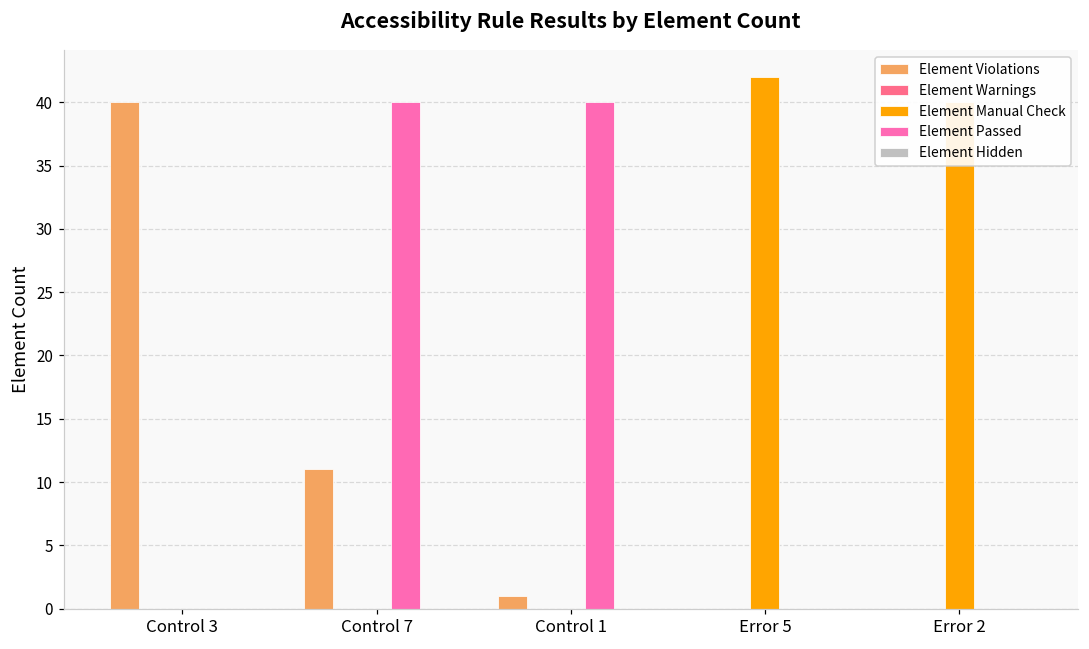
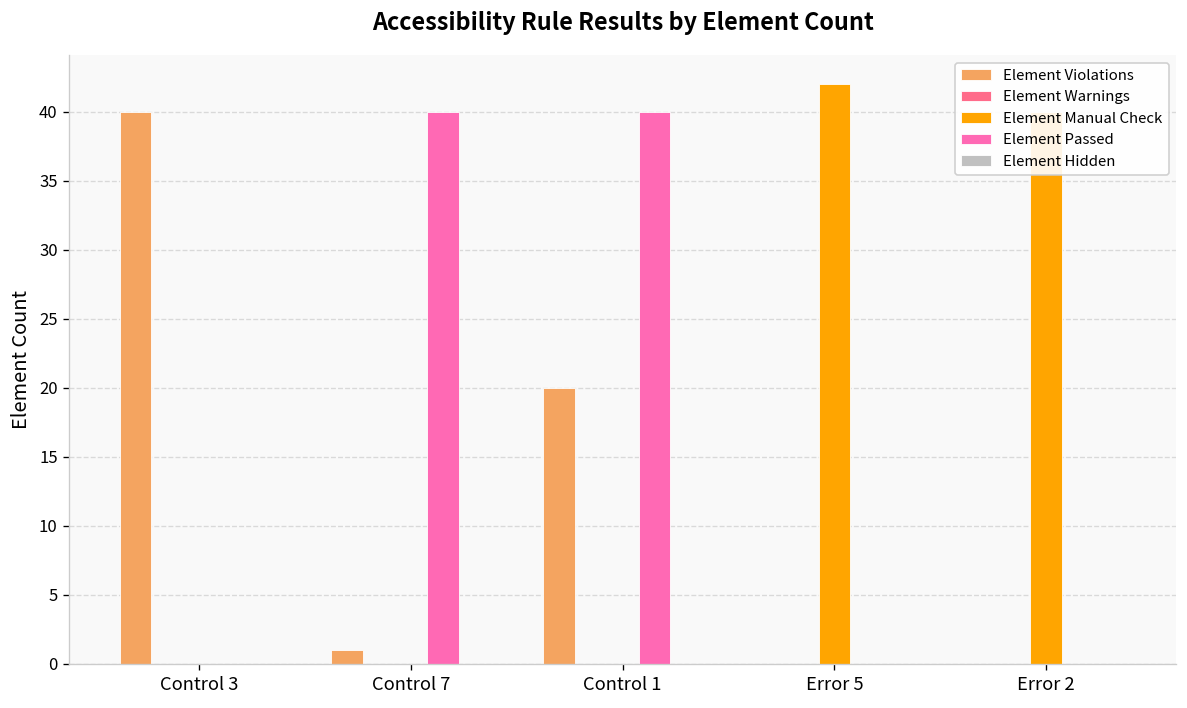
Element Violations, Control 7: 11 -> 1
Element Violations, Control 1: 1 -> 20
